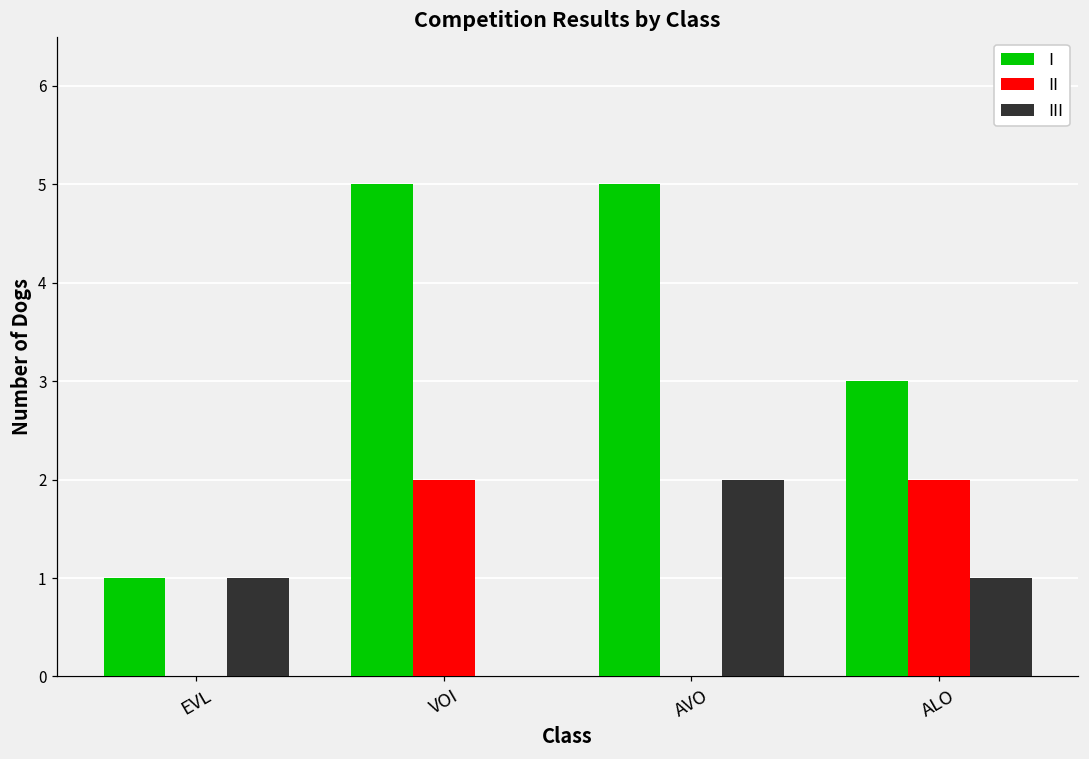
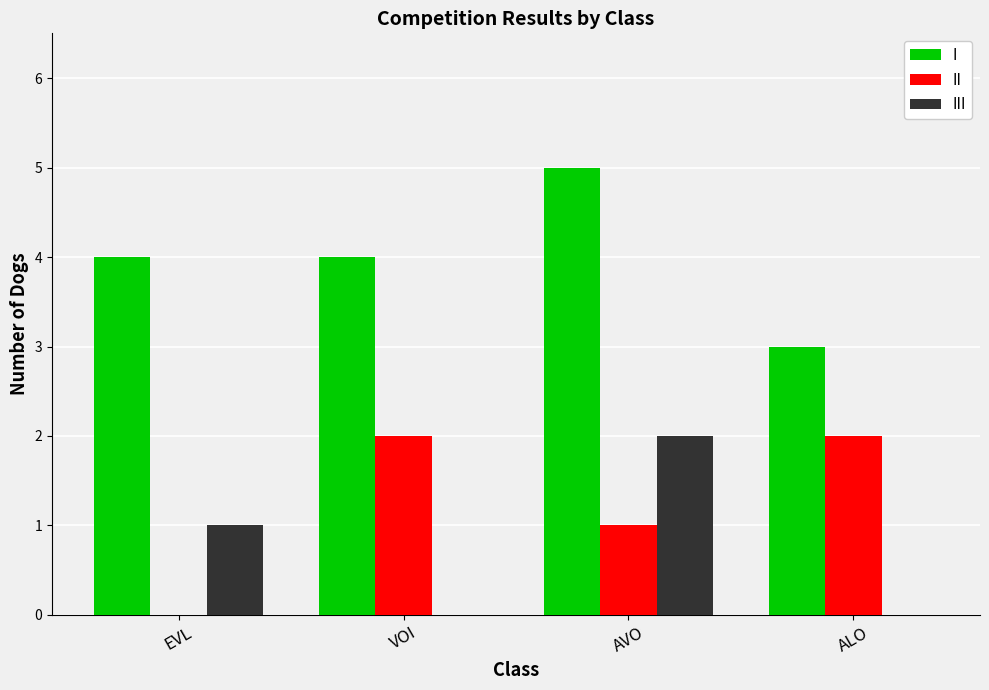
I, EVL: 1 -> 4
I, VOI: 5 -> 4
II, AVO: 0 -> 1
III, ALO: 1 -> 0
